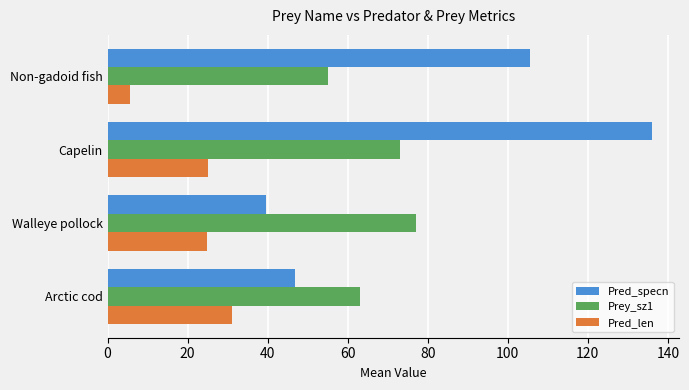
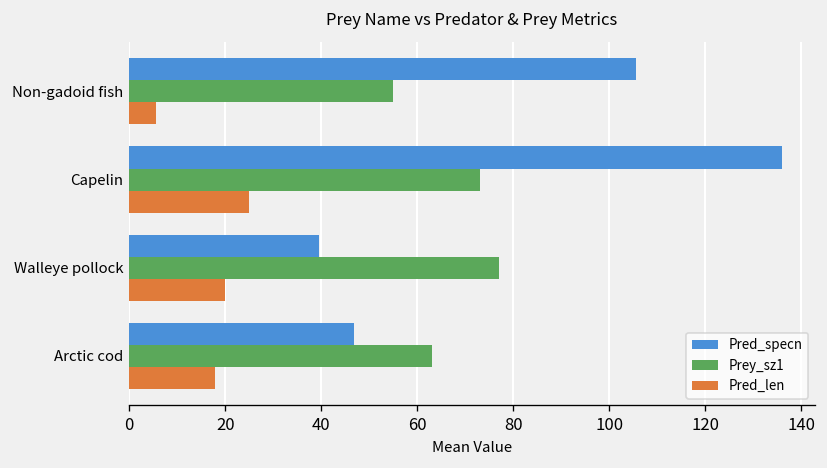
Pred_len, Walleye pollock: 25 -> 20
Pred_len, Arctic cod: 31 -> 18
